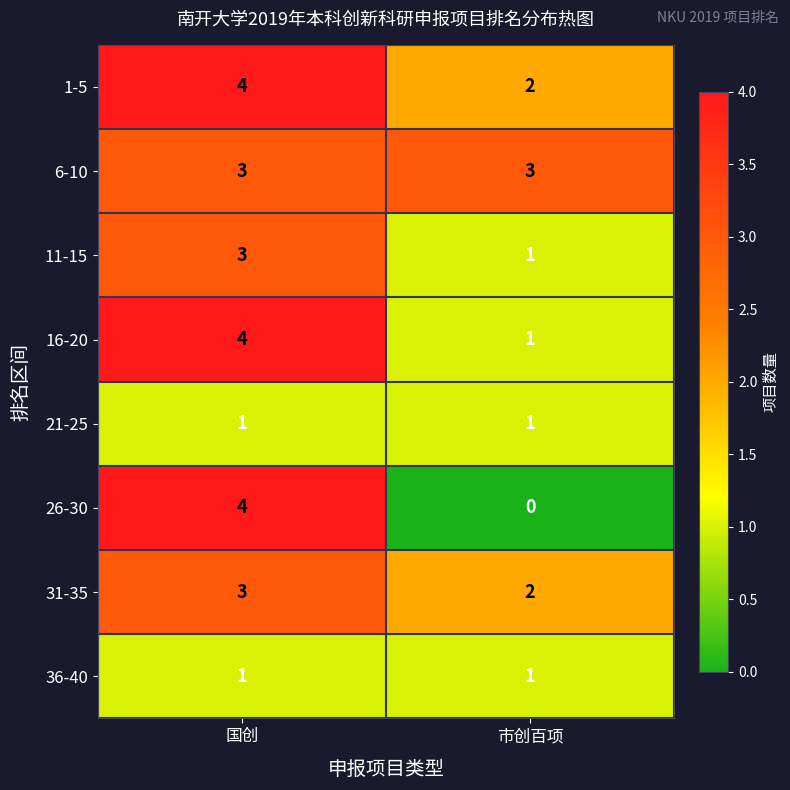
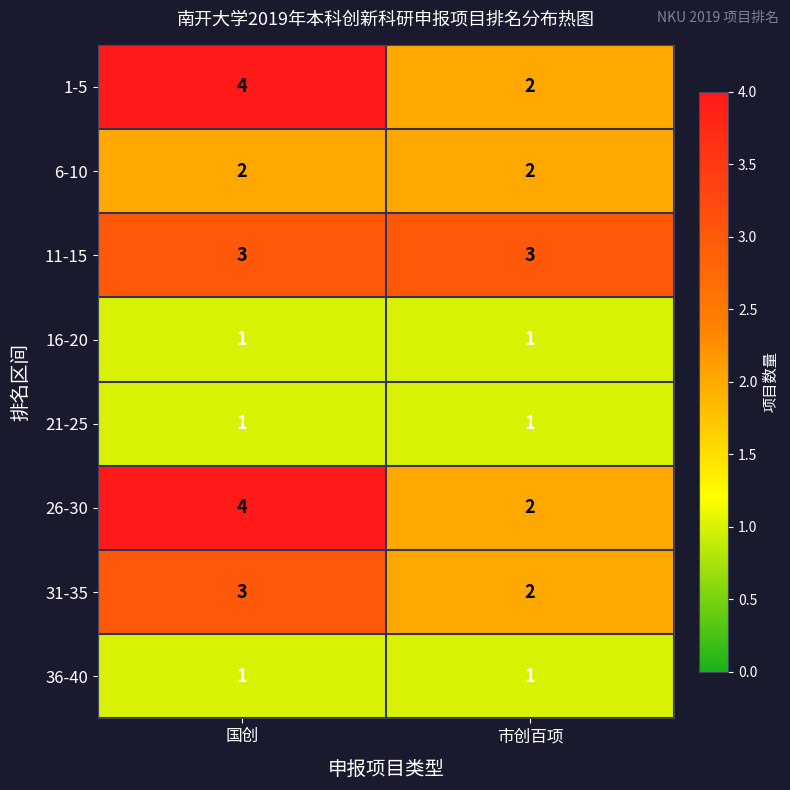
6-10, 国创: 3 -> 2
6-10, 市创百项: 3 -> 2
11-15, 市创百项: 1 -> 3
16-20, 国创: 4 -> 1
26-30, 市创百项: 0 -> 2
